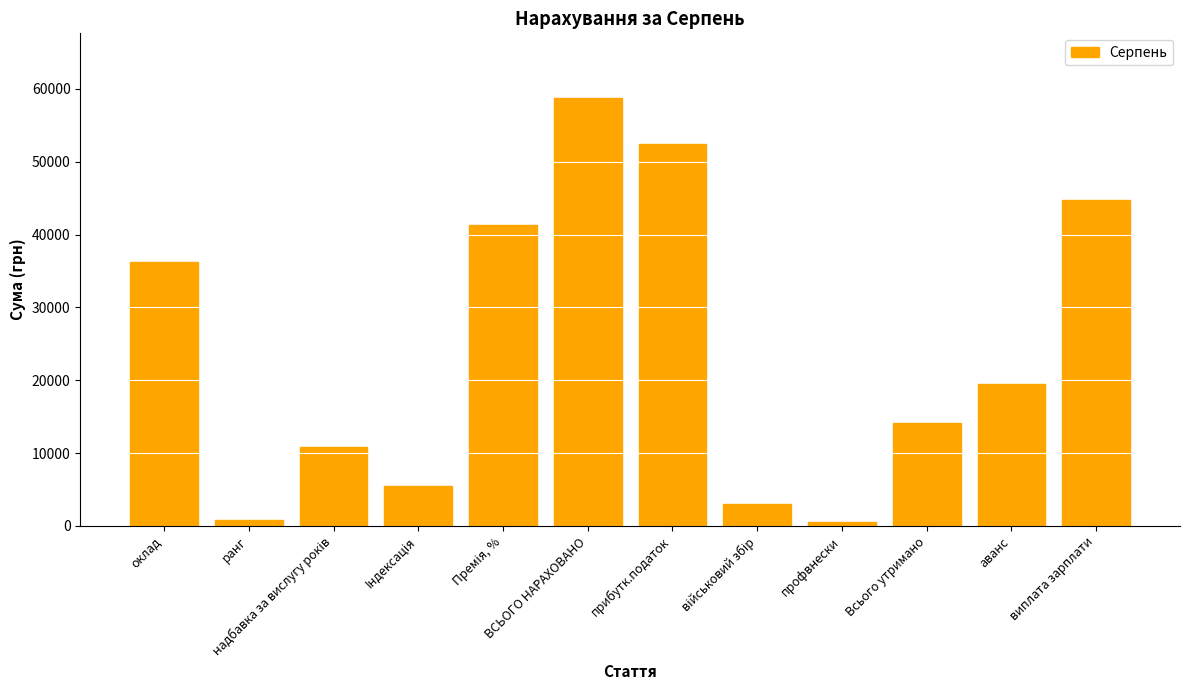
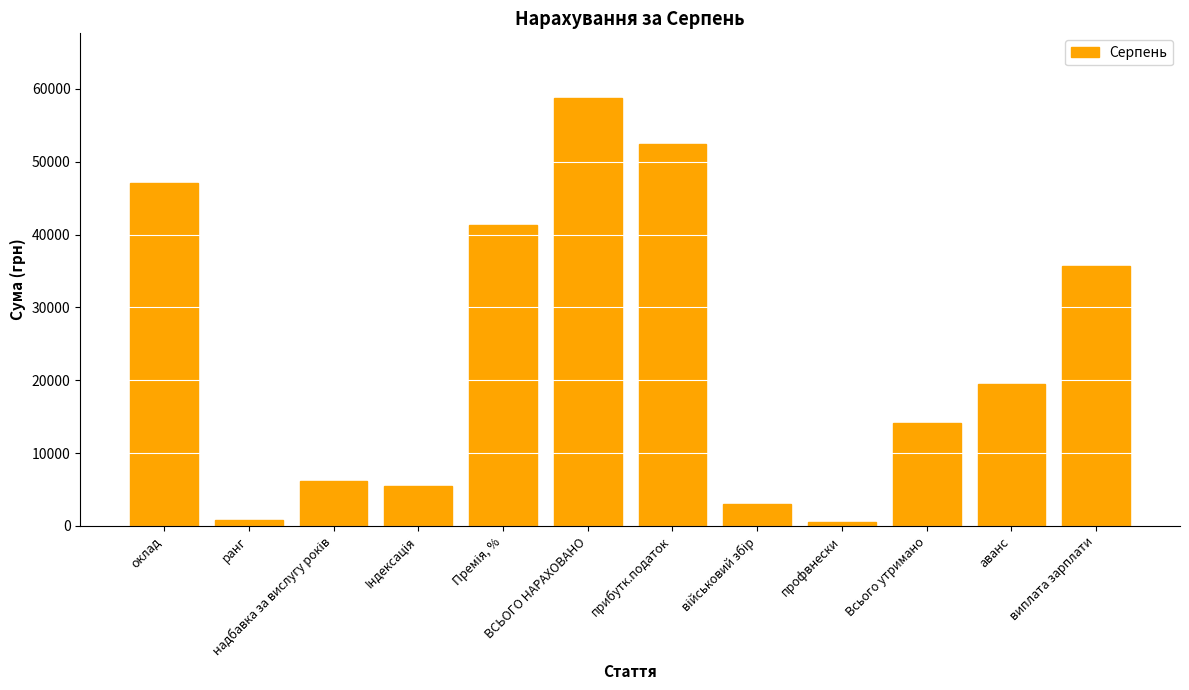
оклад: 36000 -> 47000
надбавка за вислугу років: 11000 -> 6000
виплата зарплати: 45000 -> 36000
